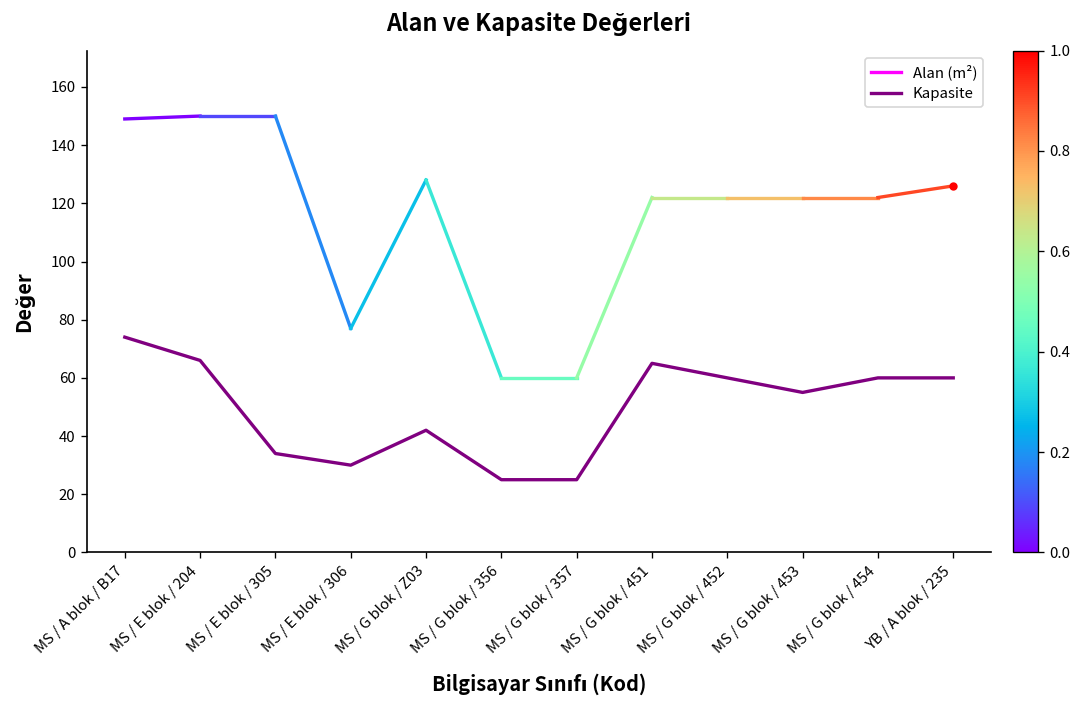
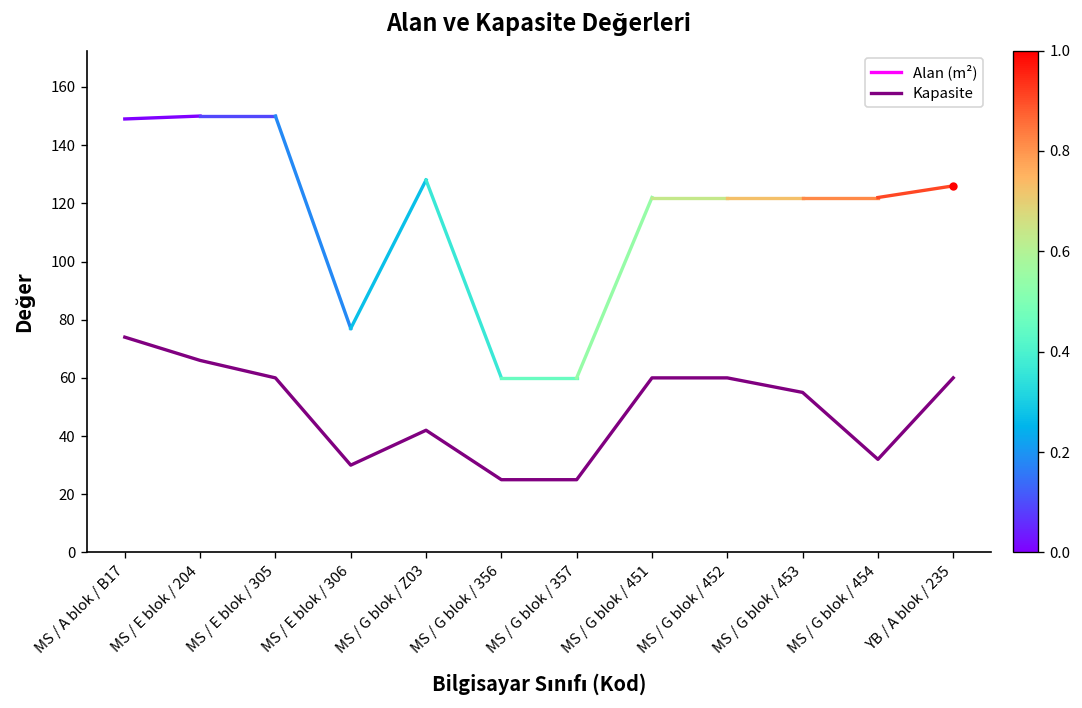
Kapasite, MS / E blok / 305: 34 -> 60
Kapasite, MS / G blok / 451: 65 -> 60
Kapasite, MS / G blok / 454: 60 -> 32
